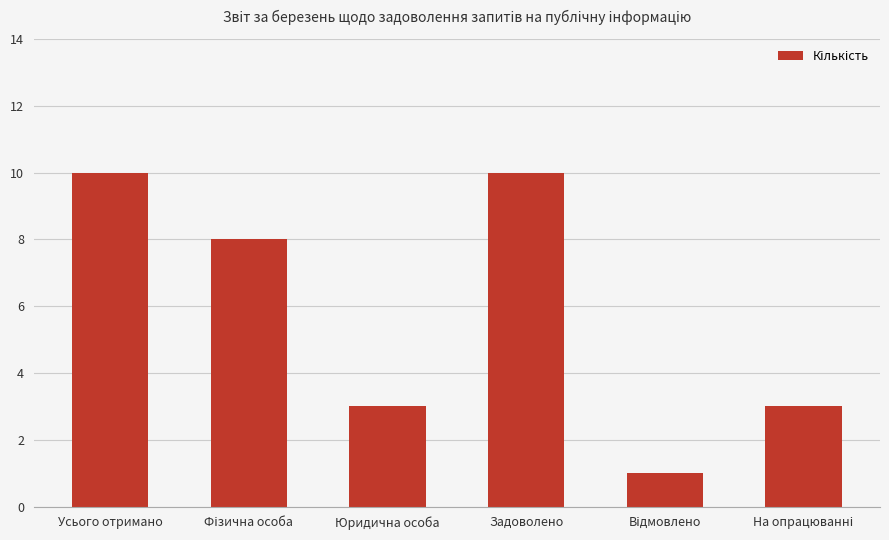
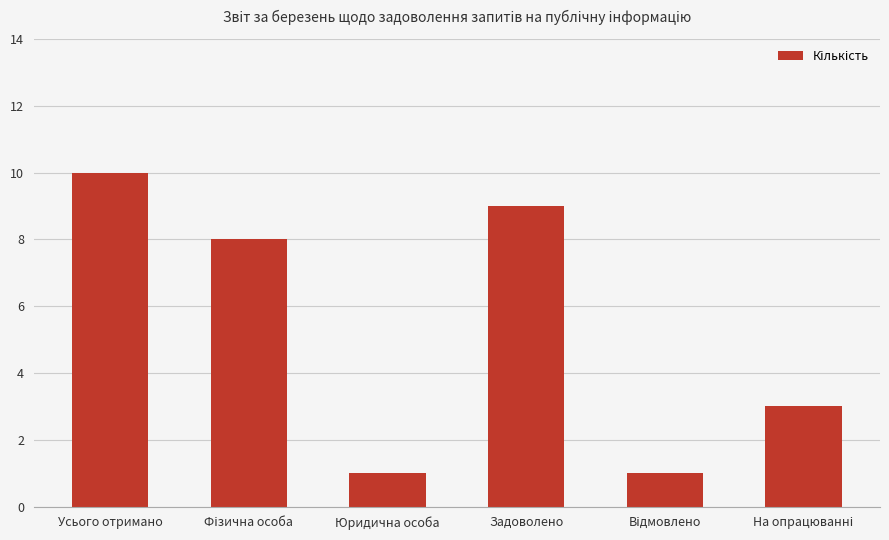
Юридична особа: 3 -> 1
Задоволено: 10 -> 9
